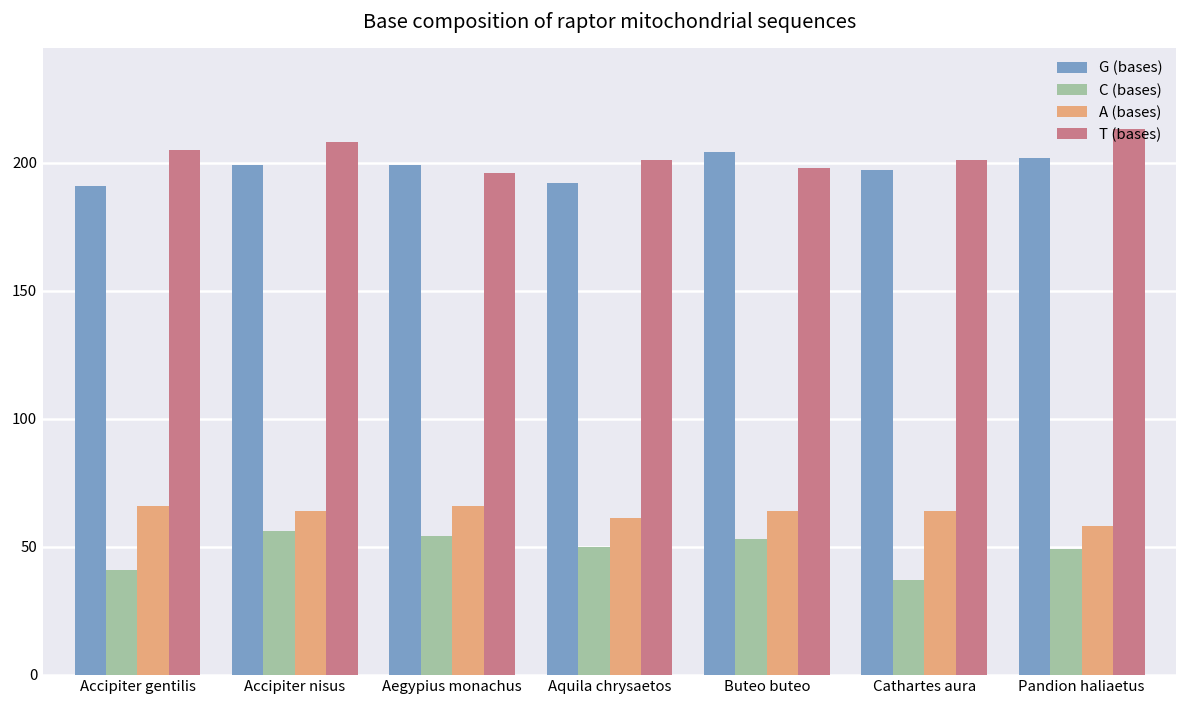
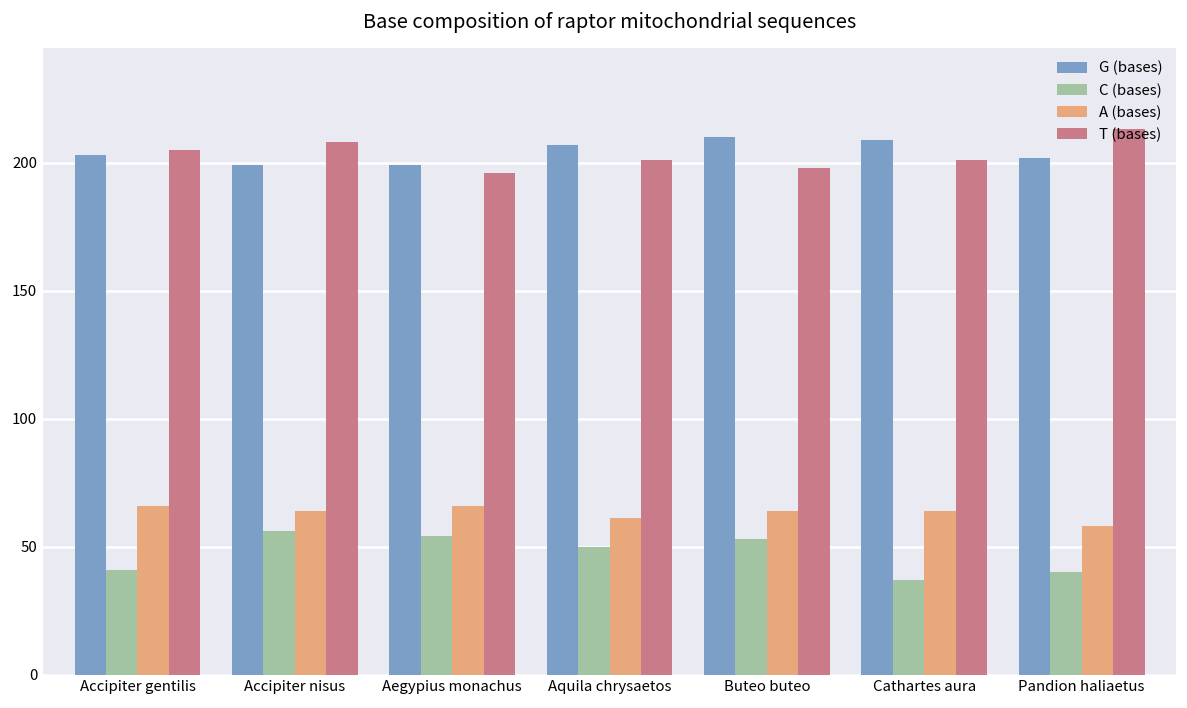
G (bases), Accipiter gentilis: 191 -> 203
G (bases), Aquila chrysaetos: 192 -> 207
G (bases), Buteo buteo: 204 -> 210
G (bases), Cathartes aura: 197 -> 209
C (bases), Pandion haliaetus: 49 -> 40
